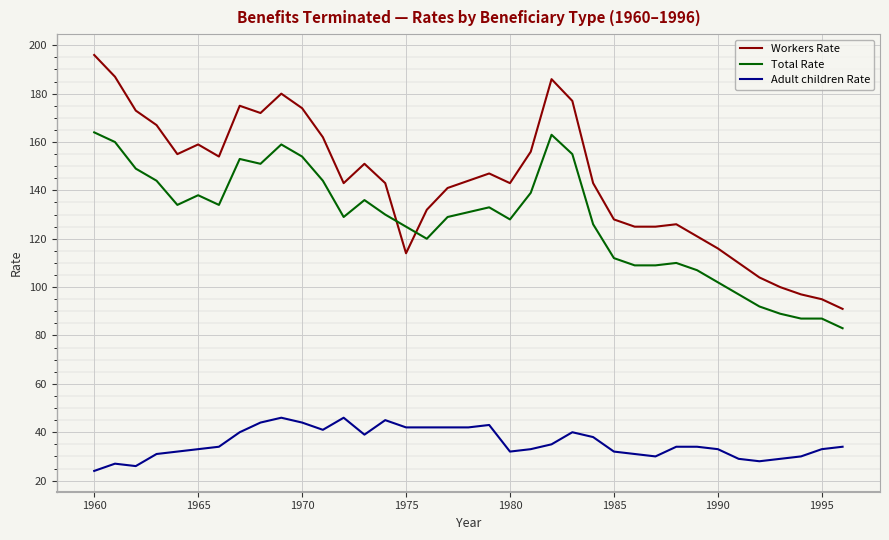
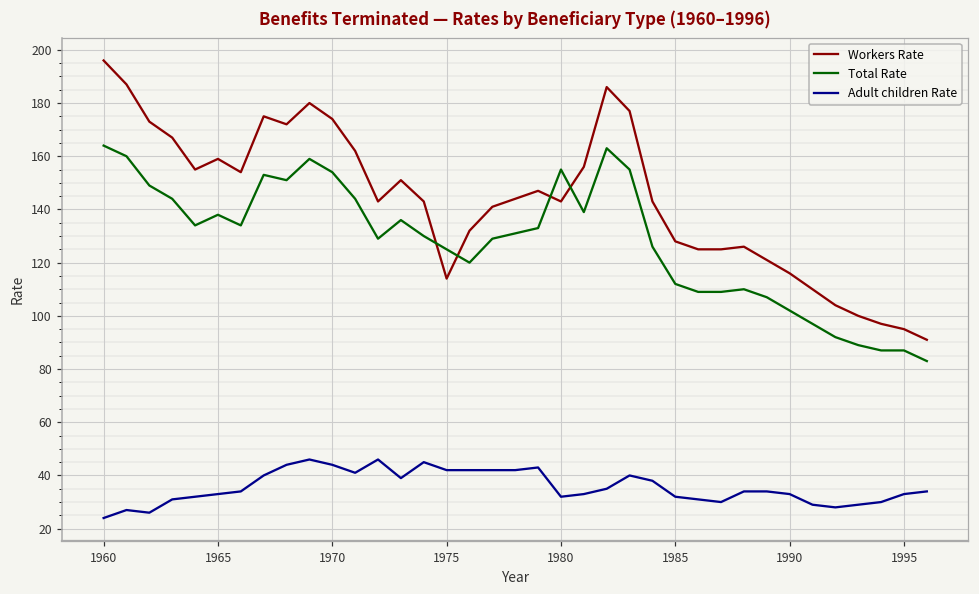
Total Rate, 1980: 128 -> 155
